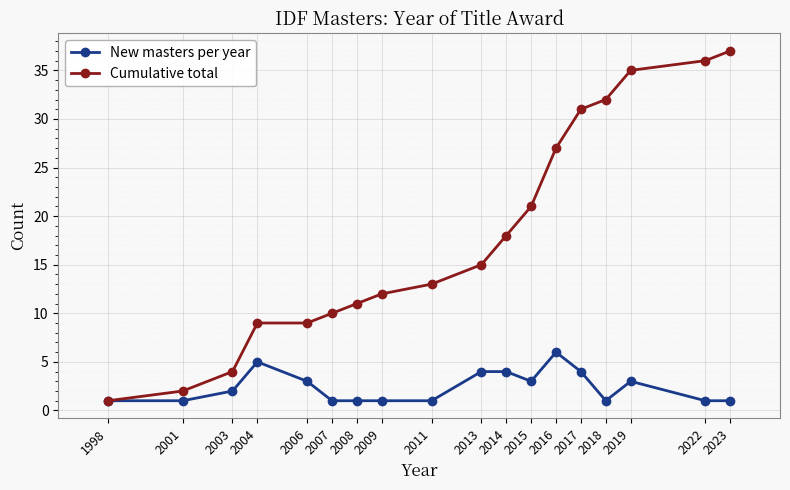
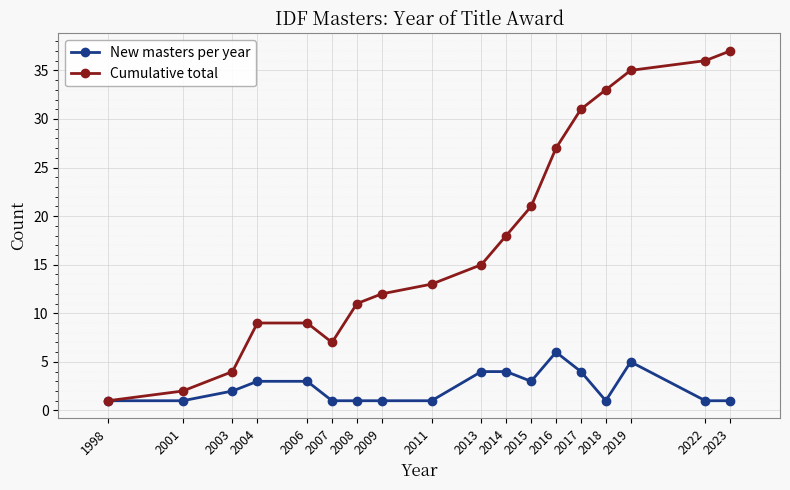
New masters per year, 2004: 5 -> 3
Cumulative total, 2007: 10 -> 7
Cumulative total, 2018: 32 -> 33
New masters per year, 2019: 3 -> 5
